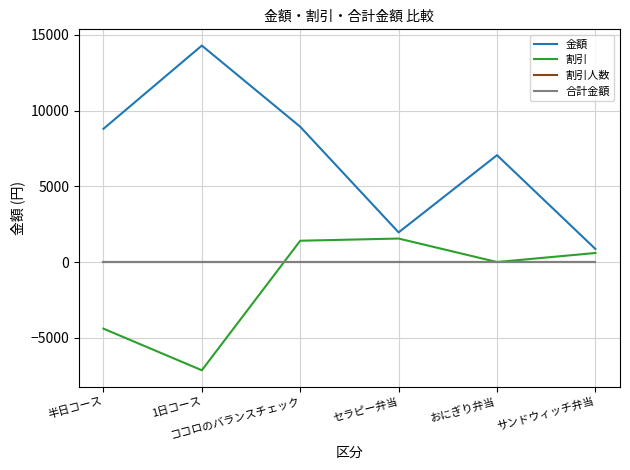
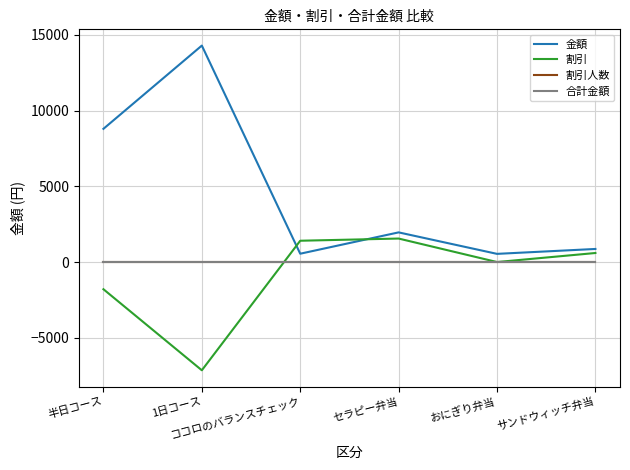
割引, 半日コース: -4400 -> -1800
金額, ココロのバランスチェック: 8900 -> 600
金額, おにぎり弁当: 7100 -> 500
